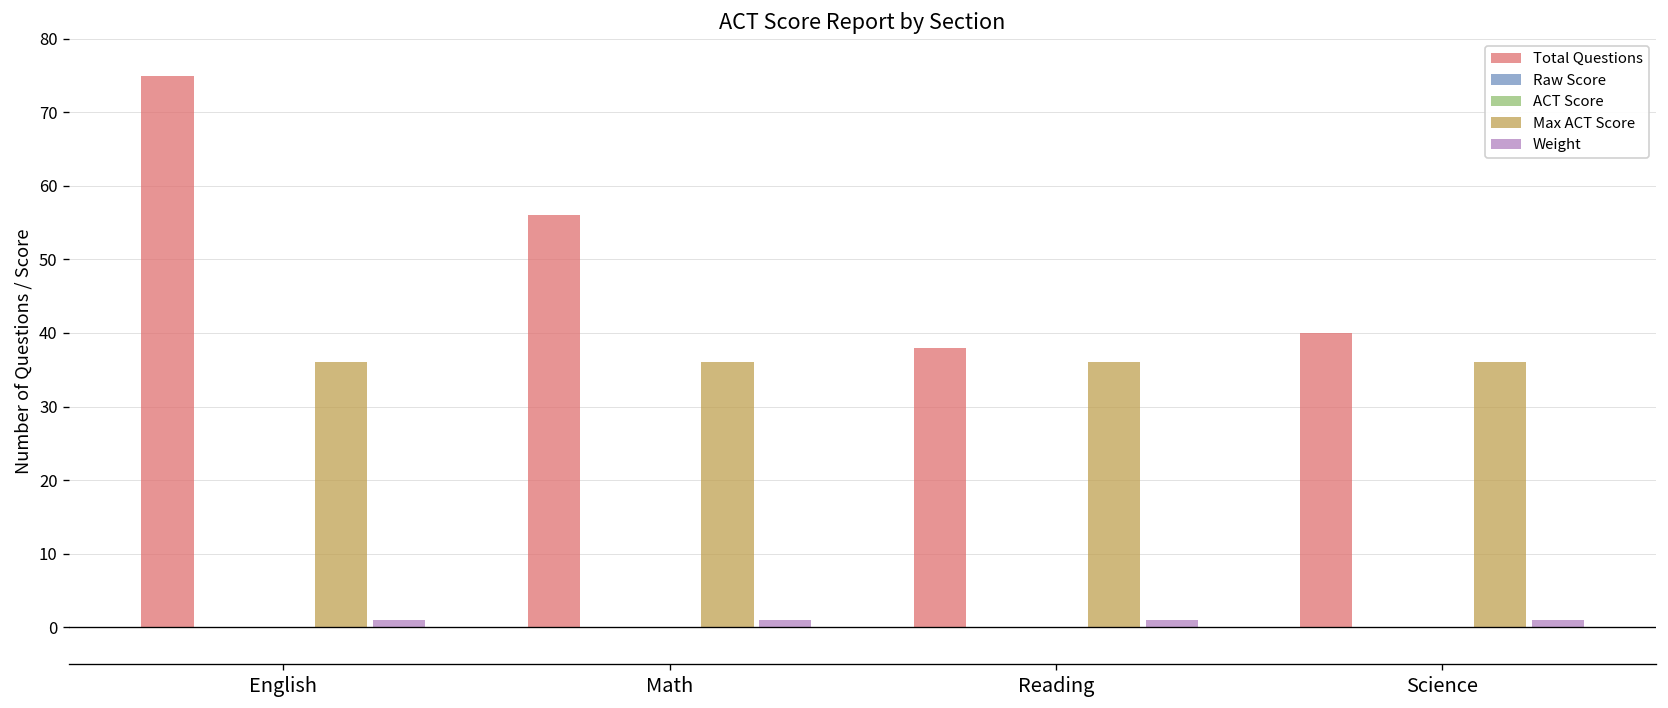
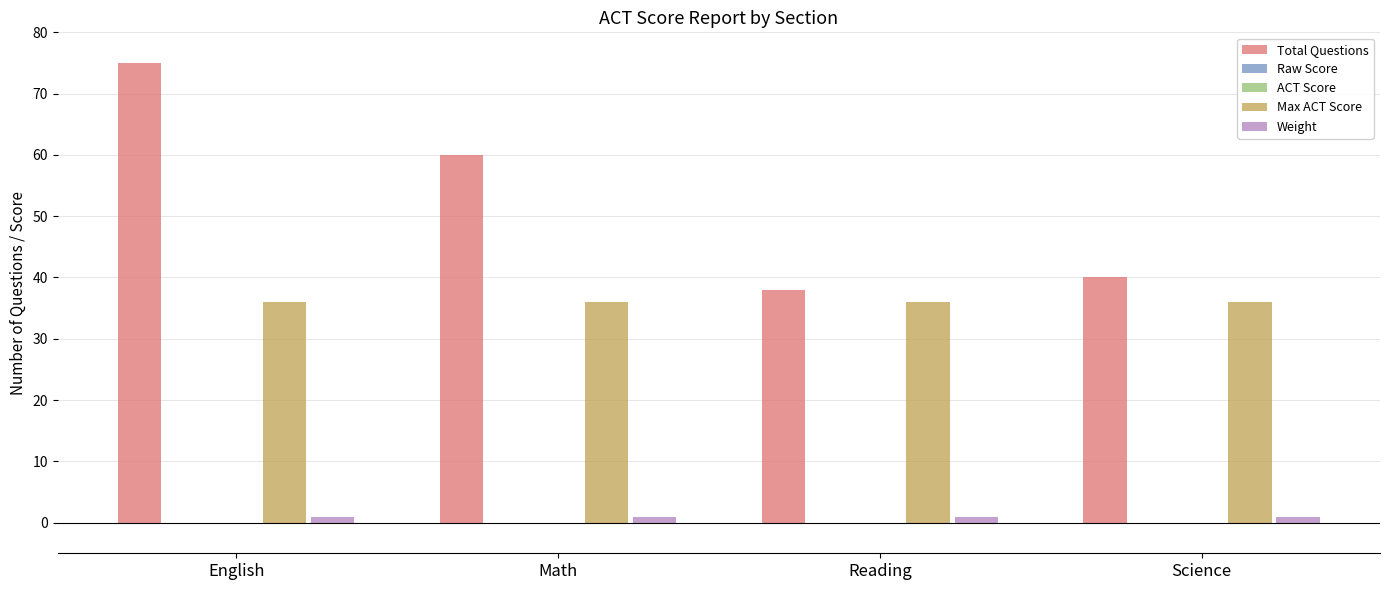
Total Questions, Math: 56 -> 60
